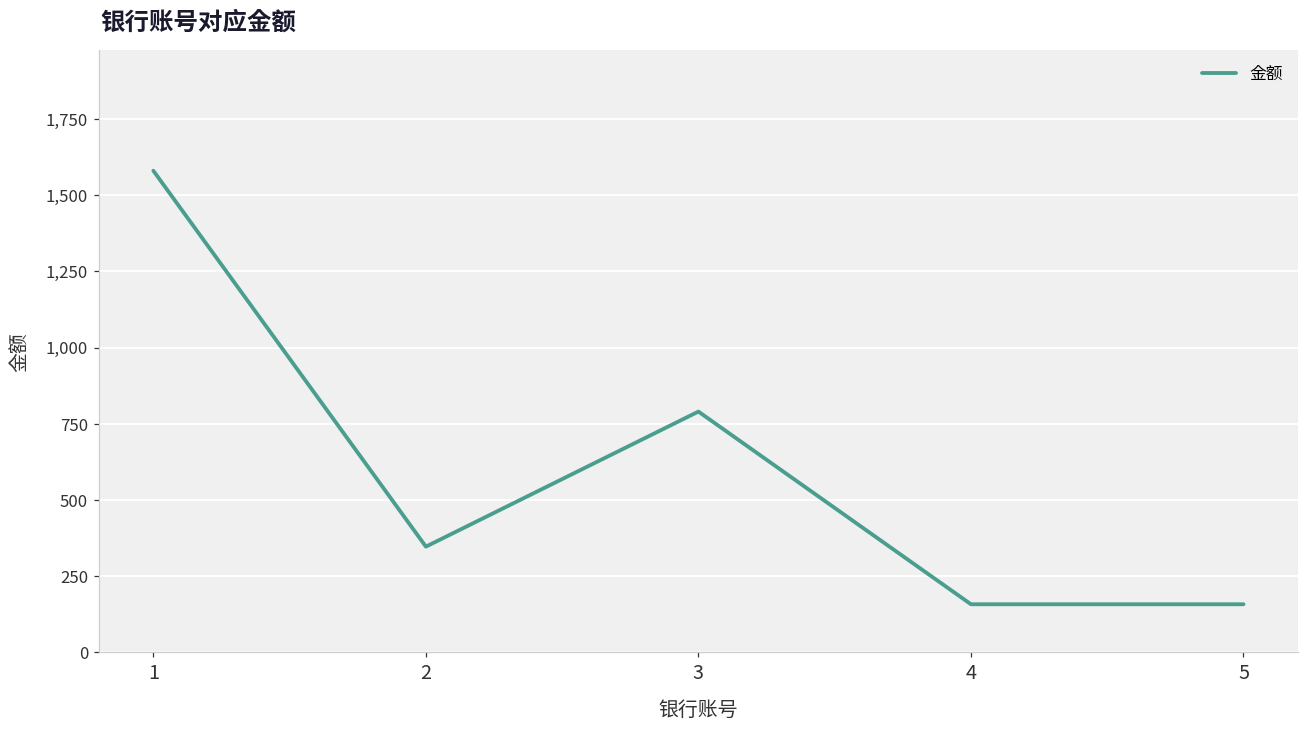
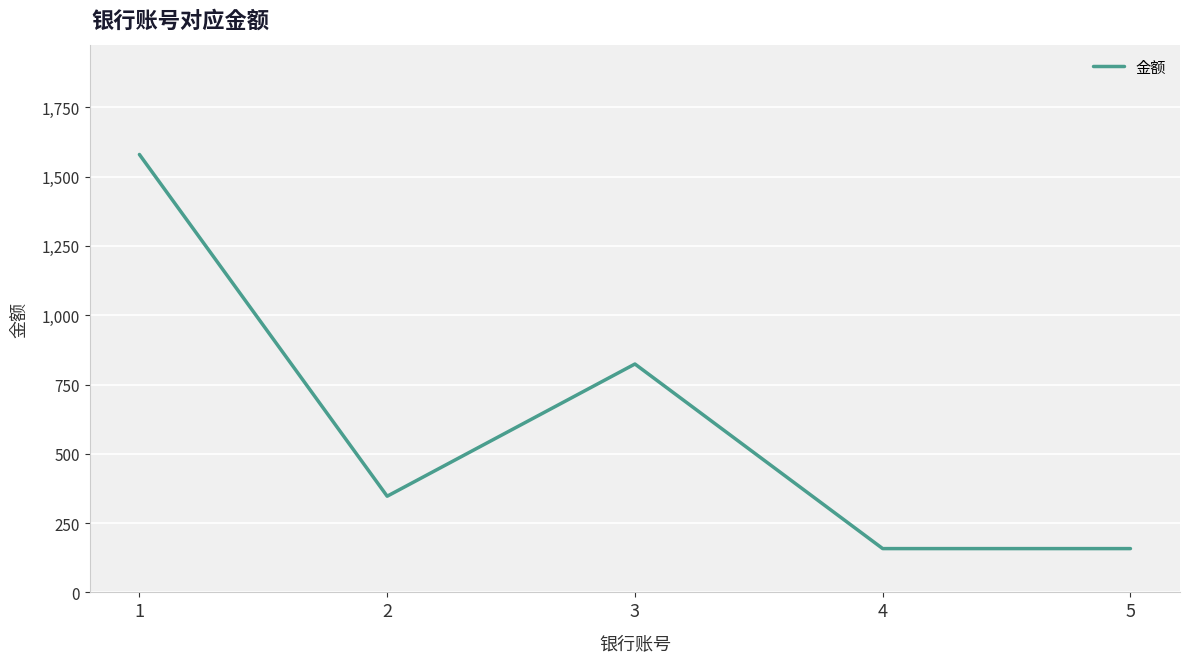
3: 790 -> 820
